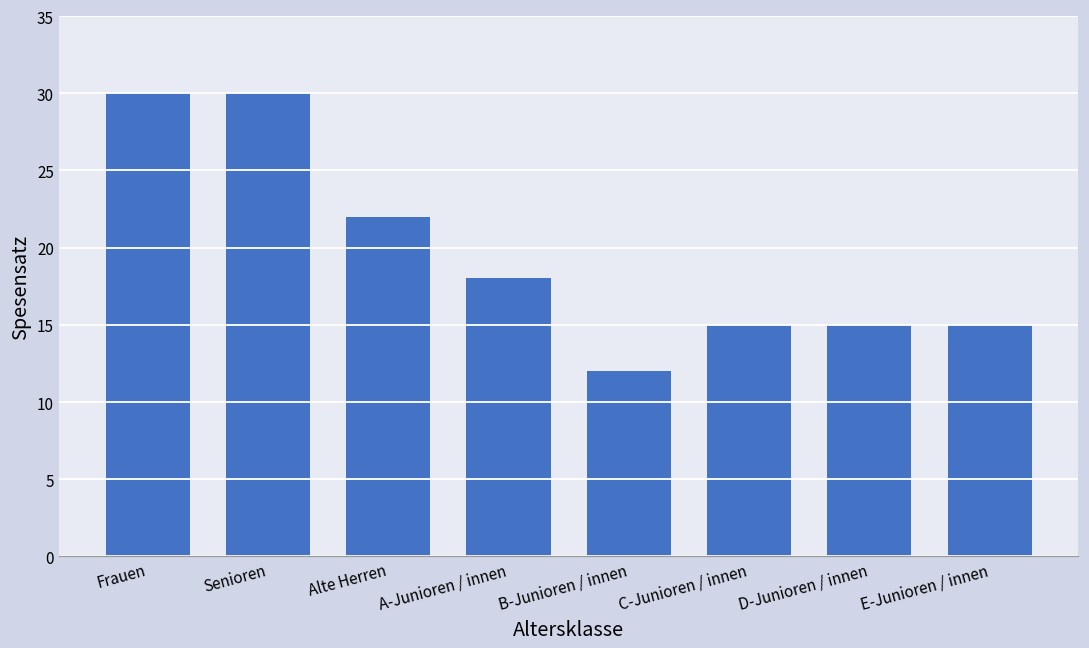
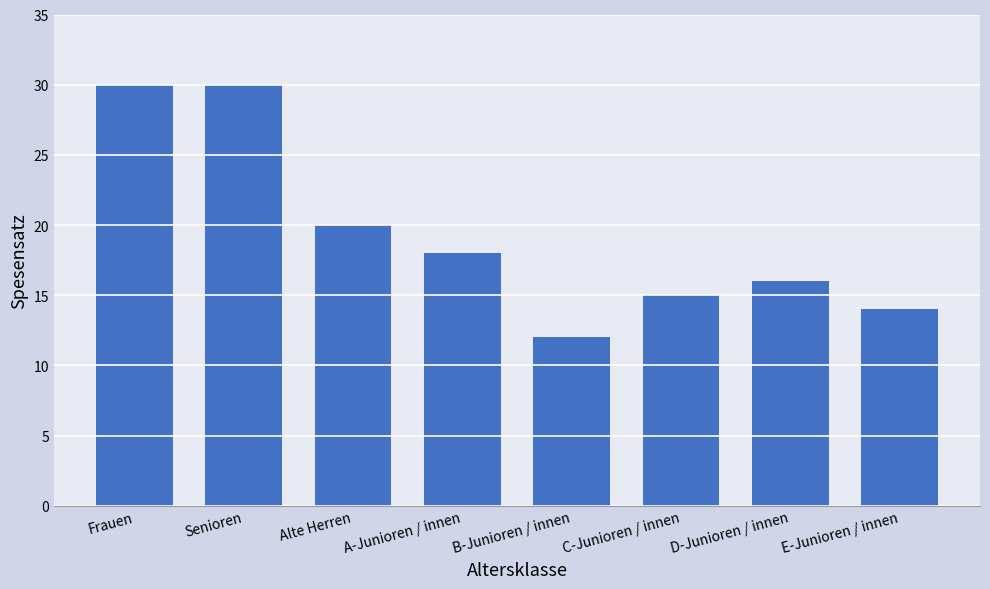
Alte Herren: 22 -> 20
D-Junioren / innen: 15 -> 16
E-Junioren / innen: 15 -> 14
